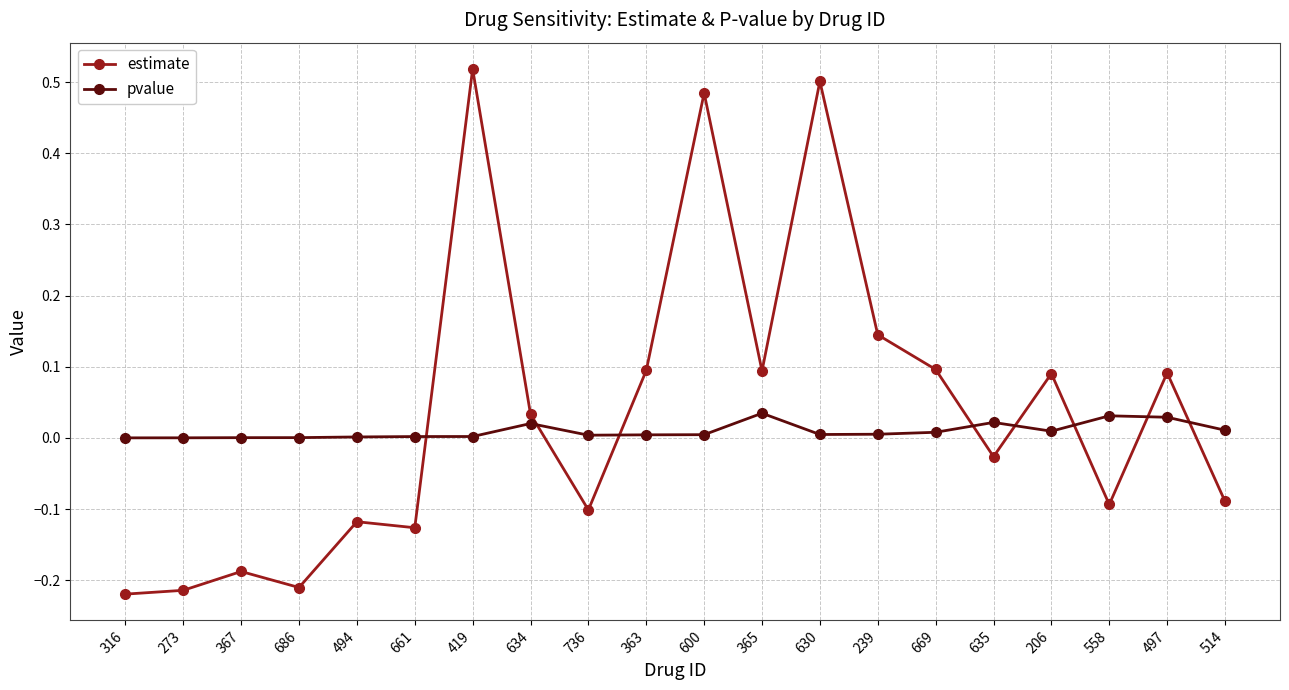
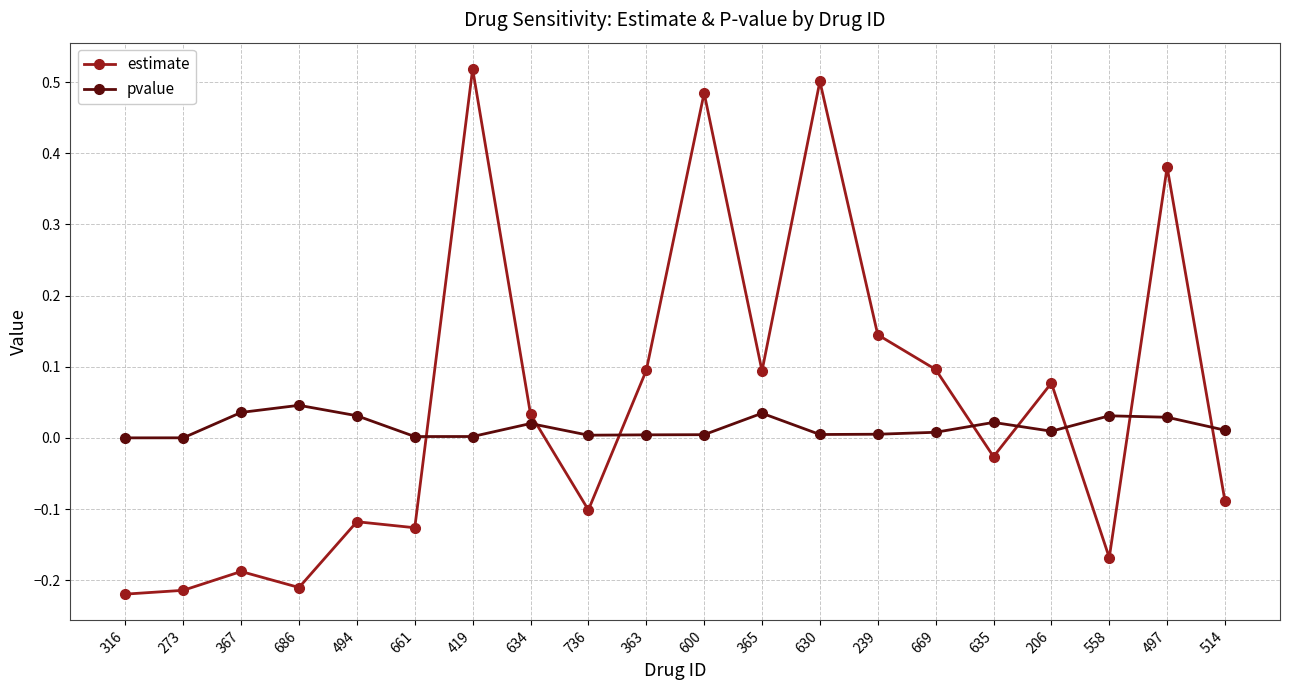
pvalue, 367: 0.00 -> 0.04
pvalue, 686: 0.00 -> 0.05
pvalue, 494: 0.00 -> 0.03
estimate, 206: 0.09 -> 0.08
estimate, 558: -0.09 -> -0.17
estimate, 497: 0.09 -> 0.38
